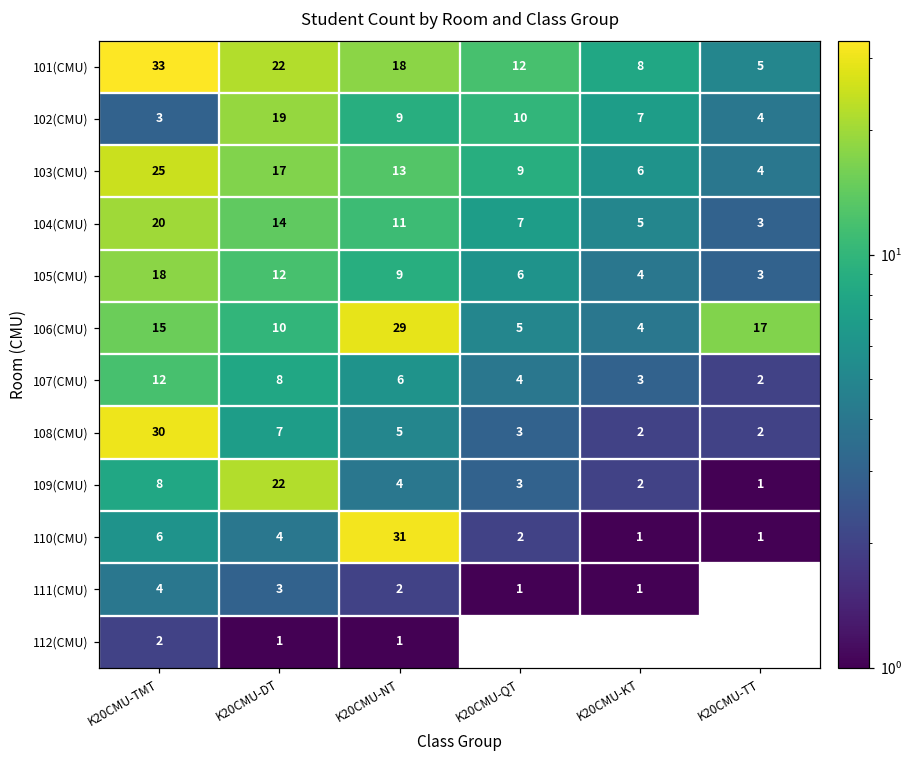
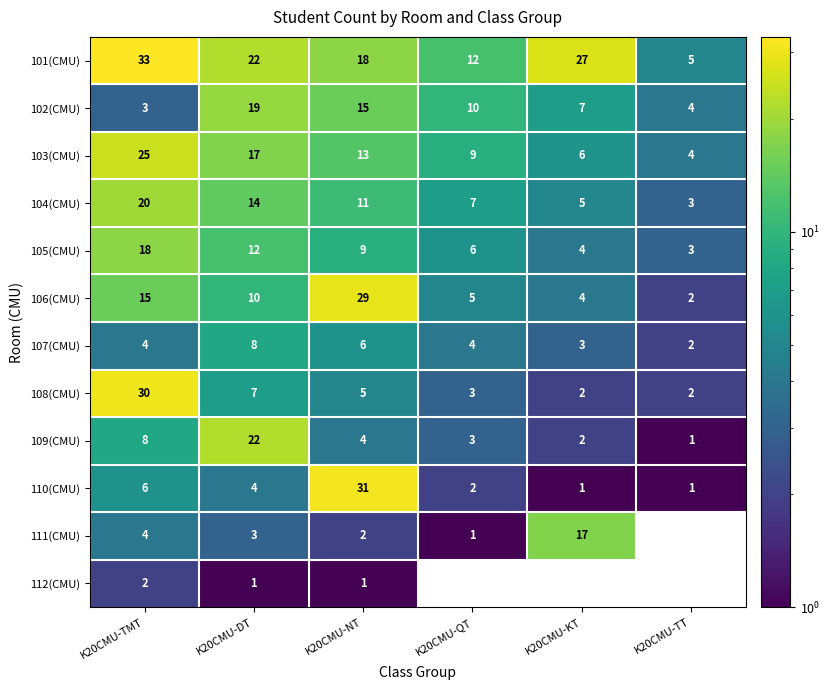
101(CMU), K20CMU-KT: 8 -> 27
102(CMU), K20CMU-NT: 9 -> 15
106(CMU), K20CMU-TT: 17 -> 2
107(CMU), K20CMU-TMT: 12 -> 4
111(CMU), K20CMU-KT: 1 -> 17
